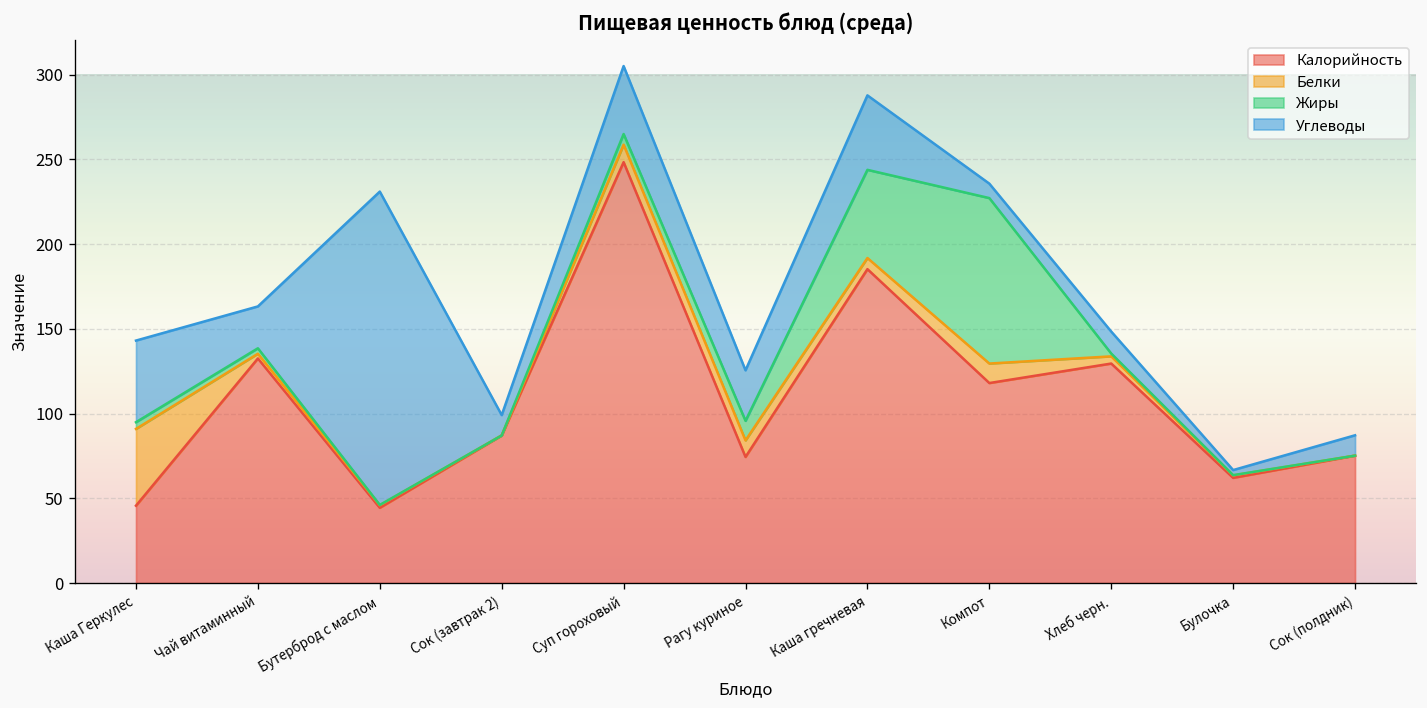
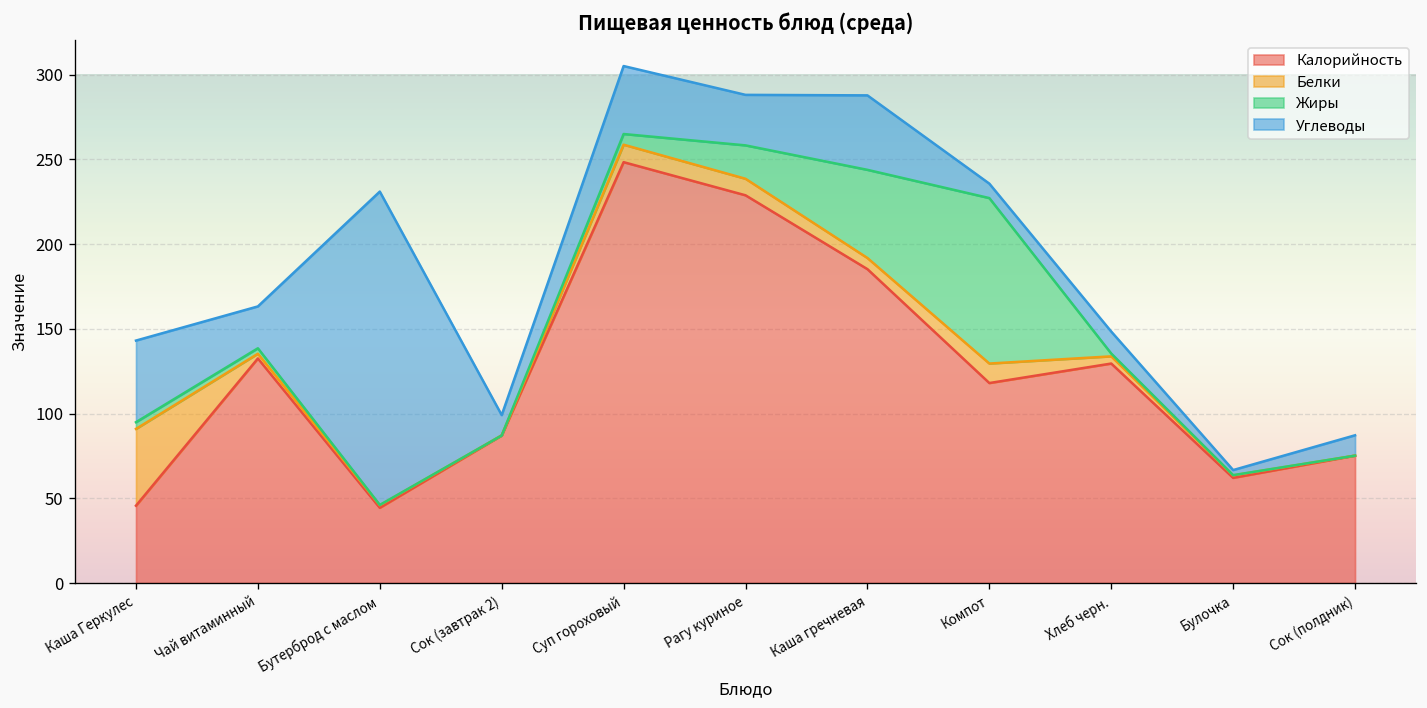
Калорийность, Рагу куриное: 74 -> 229
Жиры, Рагу куриное: 12 -> 20
